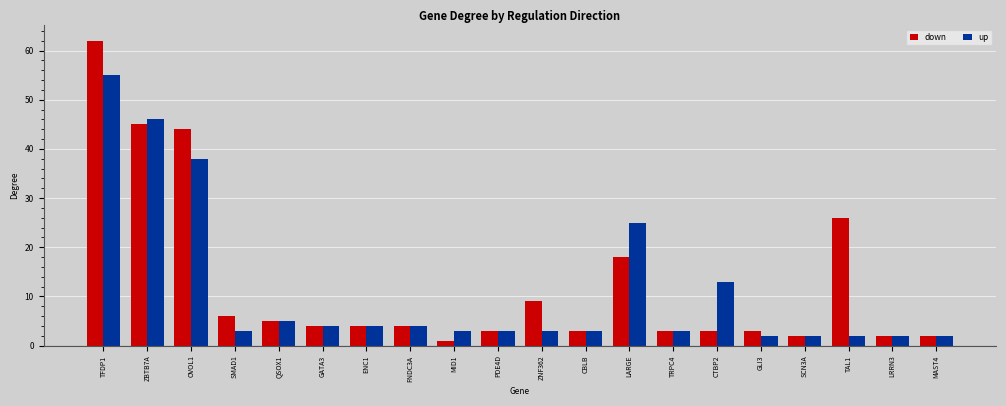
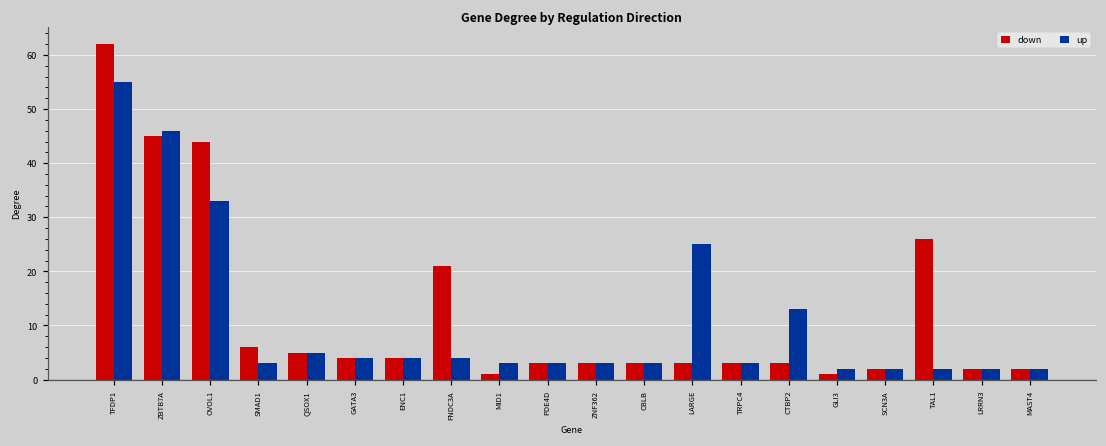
up, OVOL1: 38 -> 33
down, FNDC3A: 4 -> 21
down, ZNF362: 9 -> 3
down, LARGE: 18 -> 3
down, GLI3: 3 -> 1
